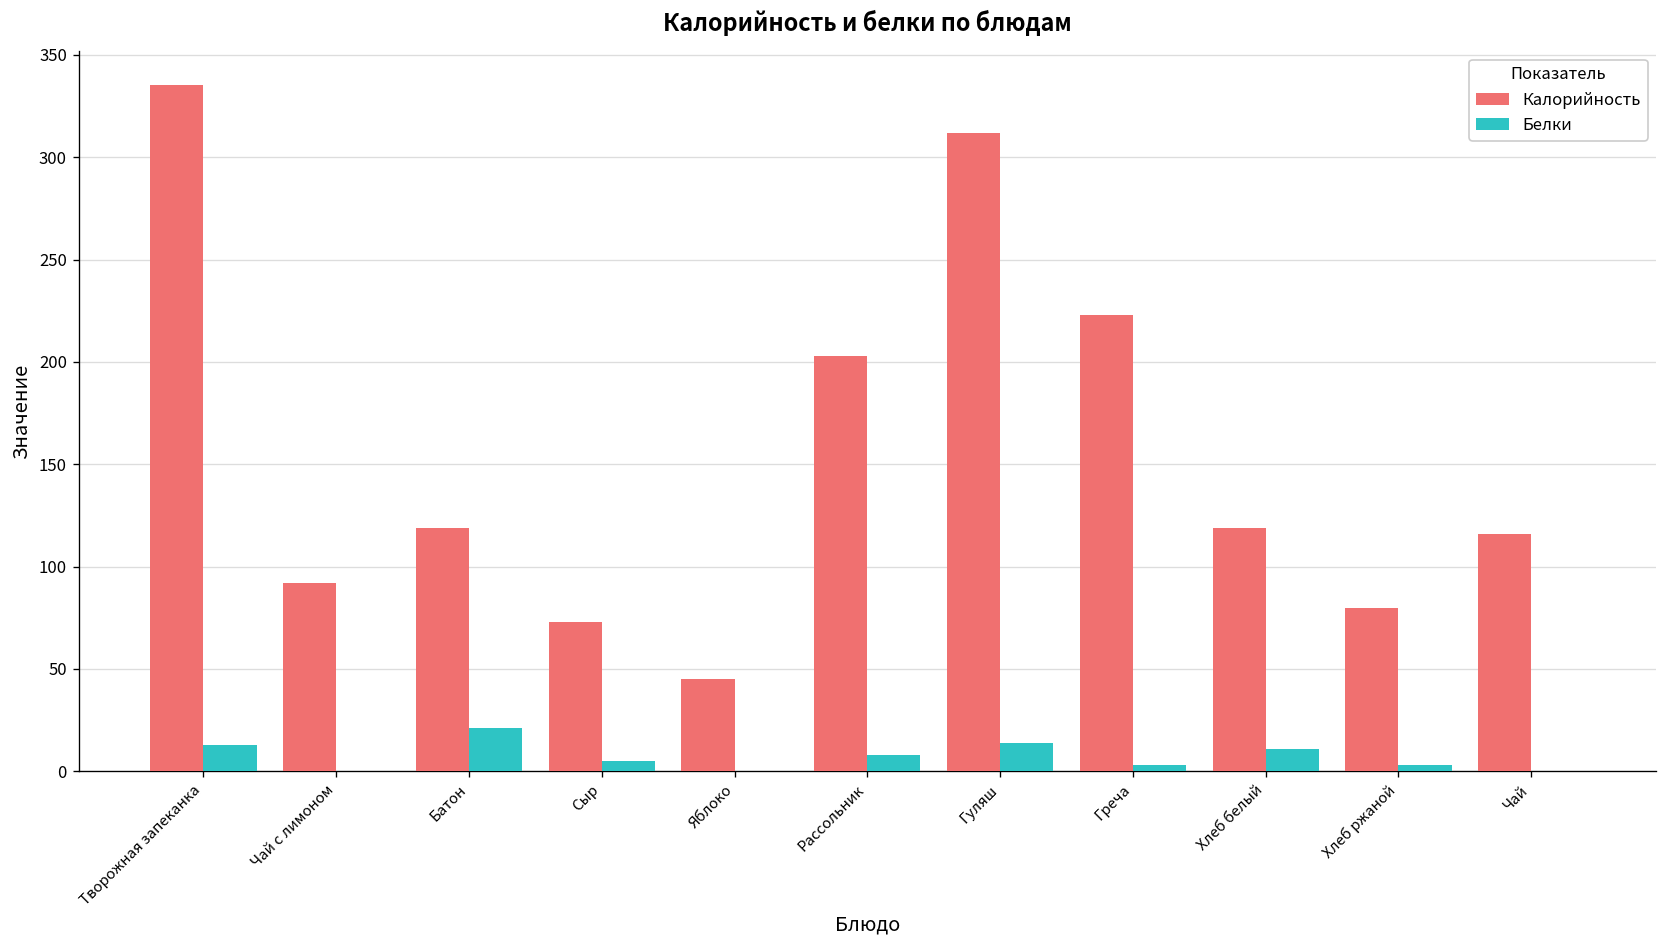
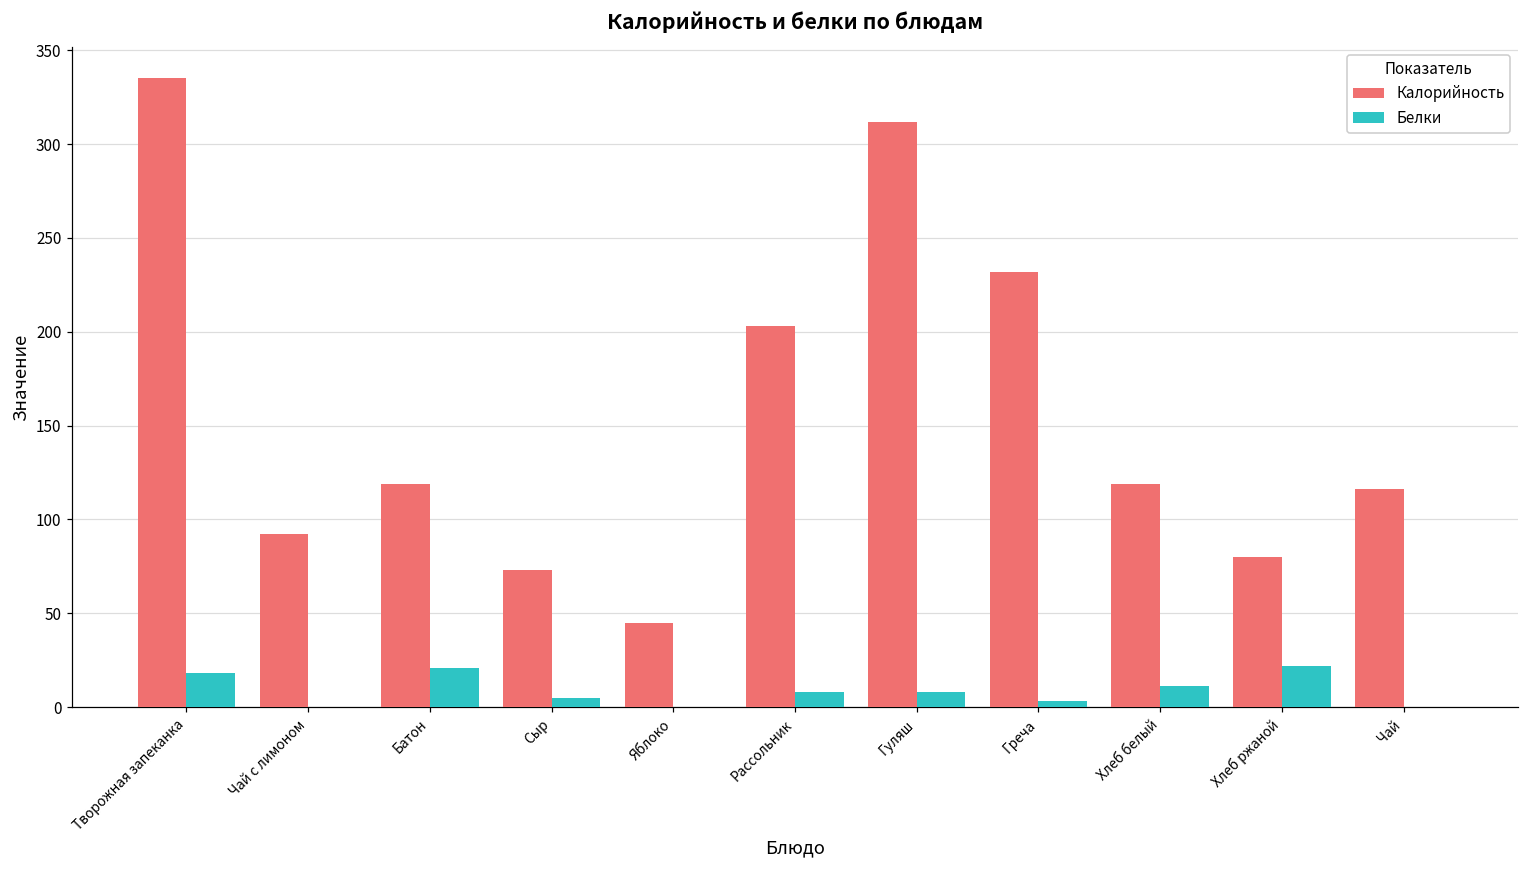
Белки, Творожная запеканка: 13 -> 18
Белки, Гуляш: 14 -> 8
Калорийность, Греча: 223 -> 232
Белки, Хлеб ржаной: 3 -> 22
